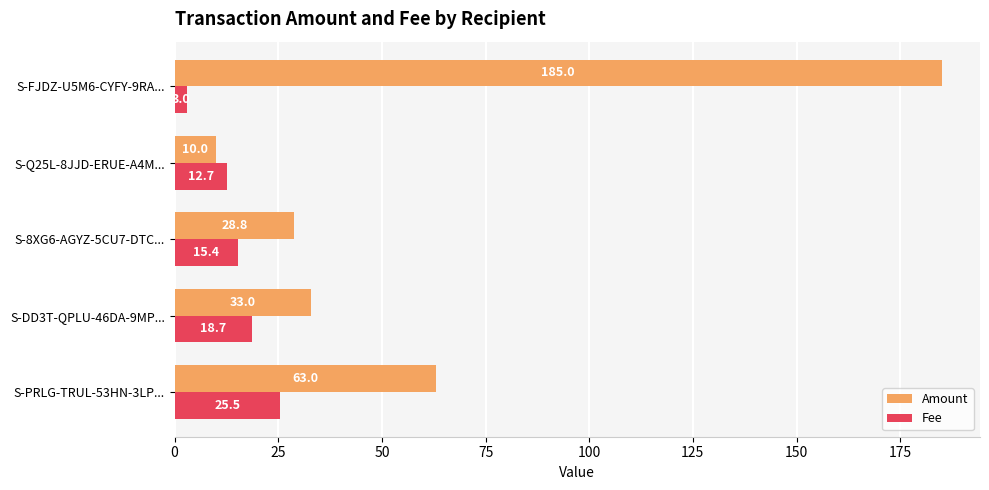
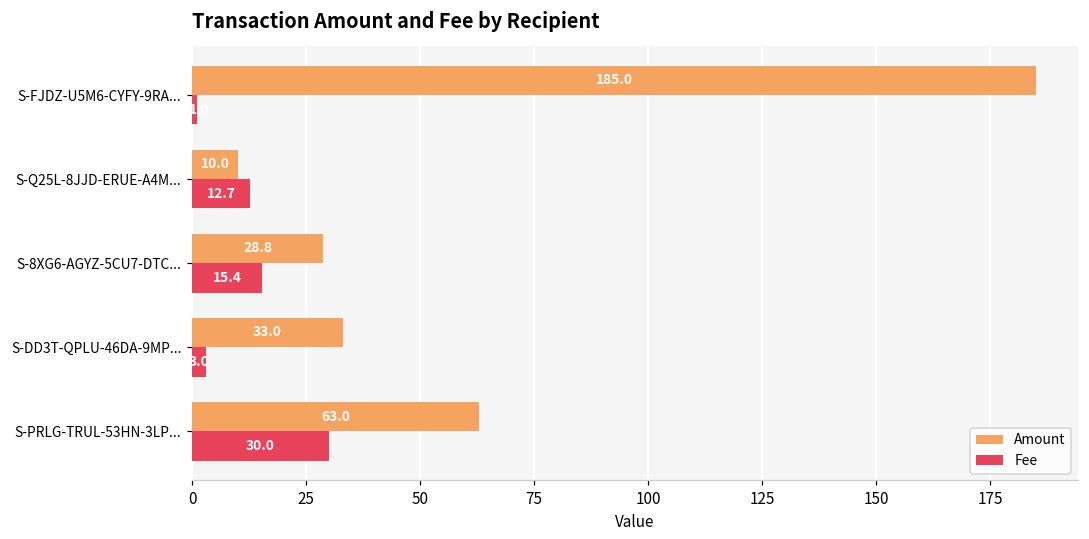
Fee, S-FJDZ-U5M6-CYFY-9RA...: 3 -> 1
Fee, S-DD3T-QPLU-46DA-9MP...: 18.7 -> 3.0
Fee, S-PRLG-TRUL-53HN-3LP...: 25.5 -> 30.0
